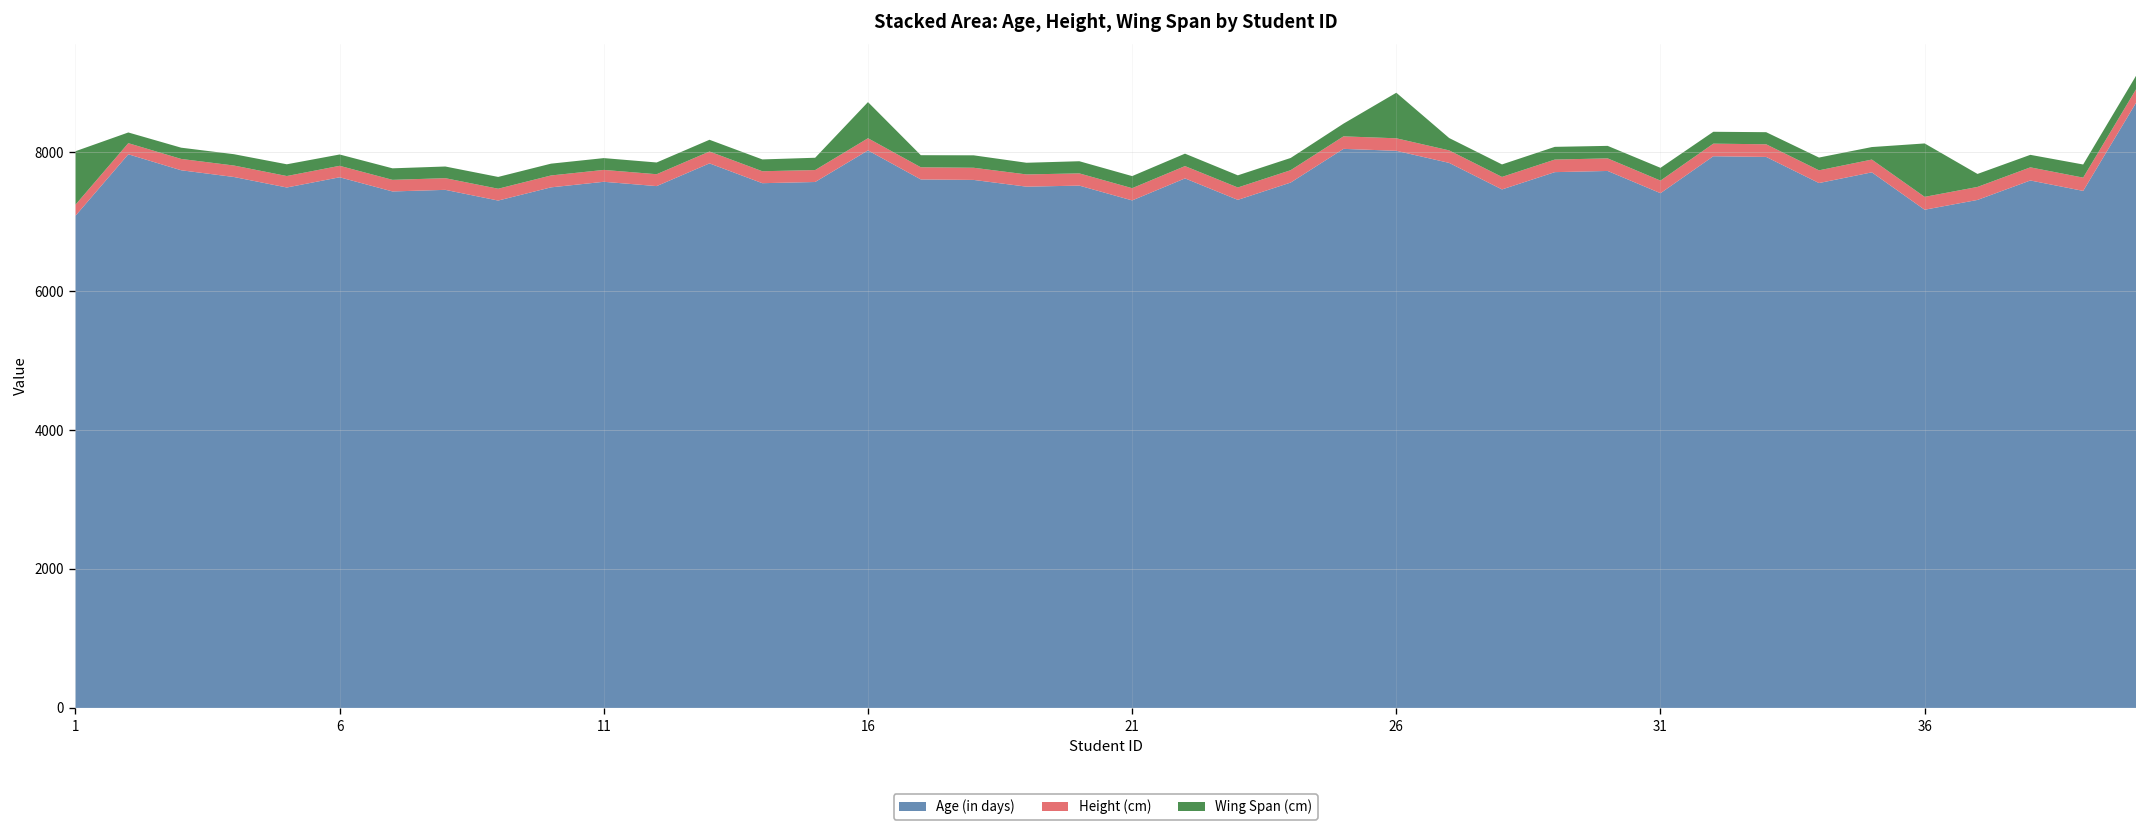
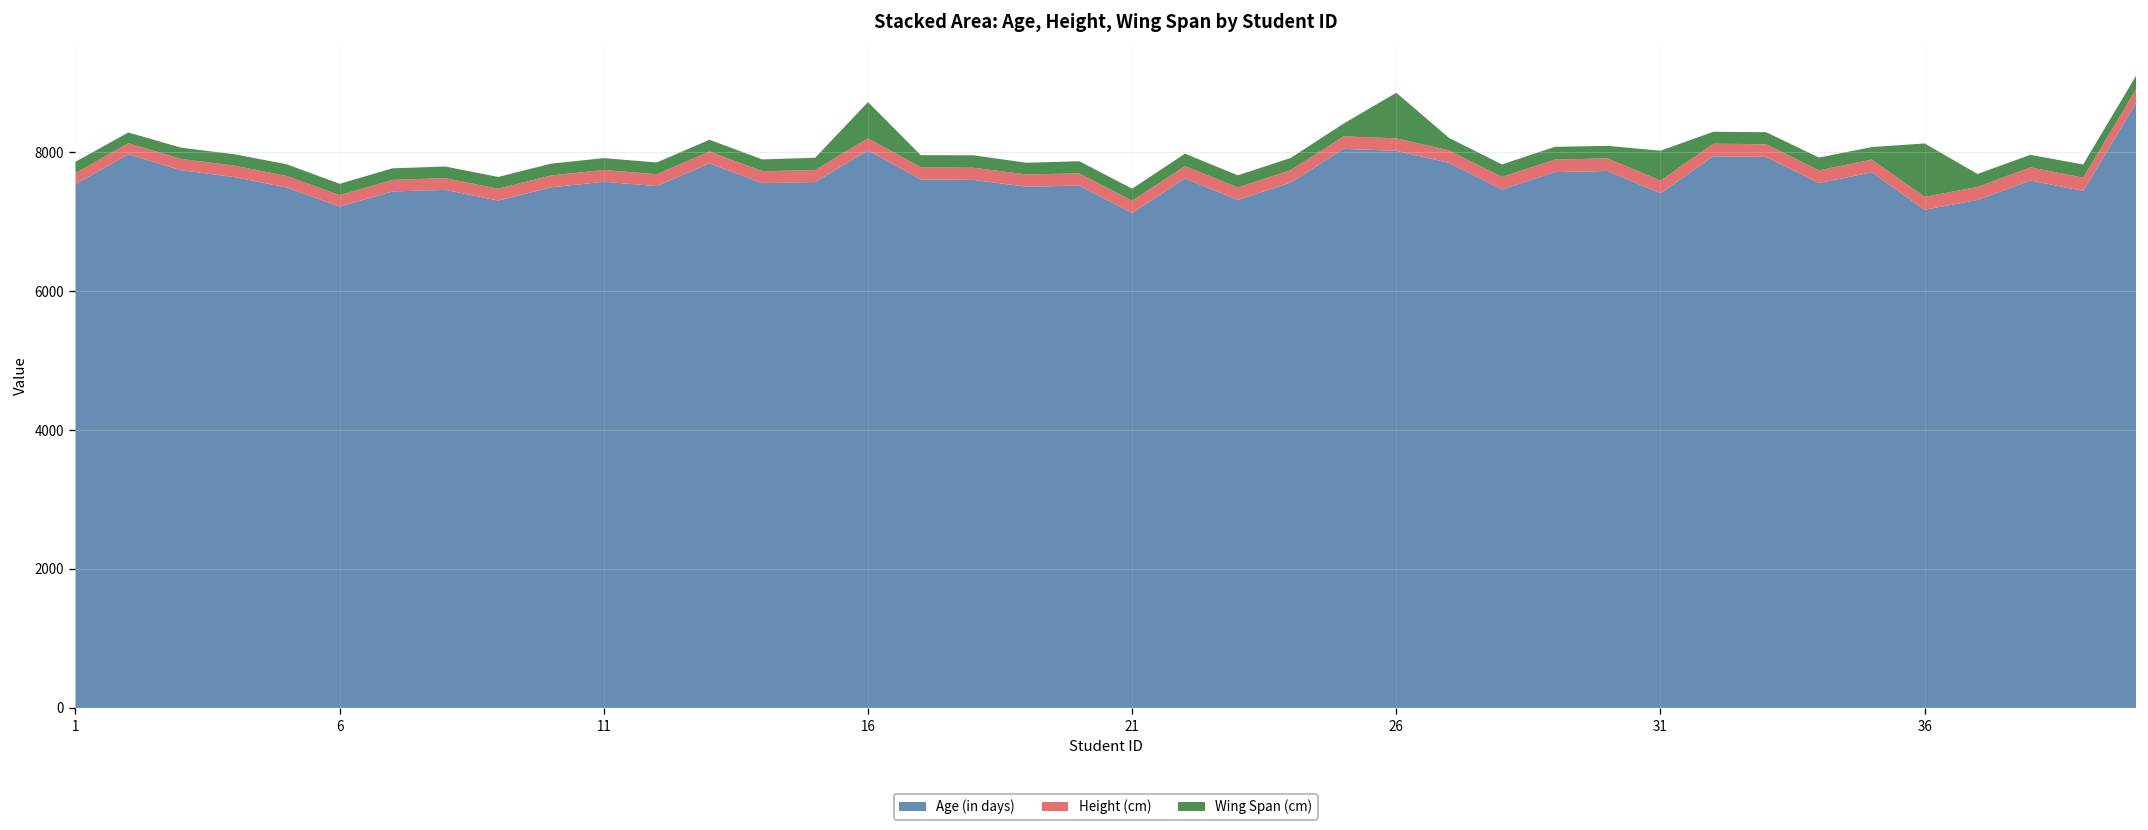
Age (in days), 1: 7100 -> 7500
Wing Span (cm), 1: 800 -> 200
Age (in days), 6: 7600 -> 7200
Age (in days), 21: 7300 -> 7100
Wing Span (cm), 31: 200 -> 400
